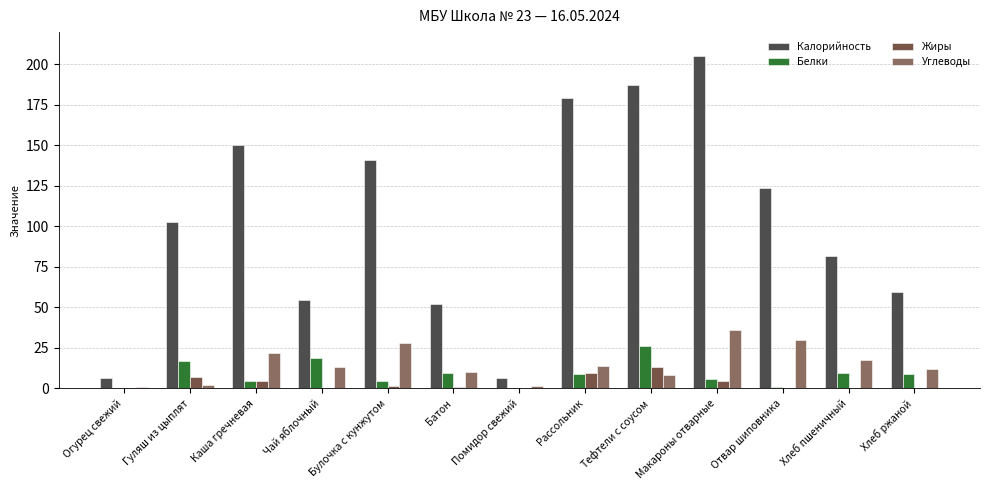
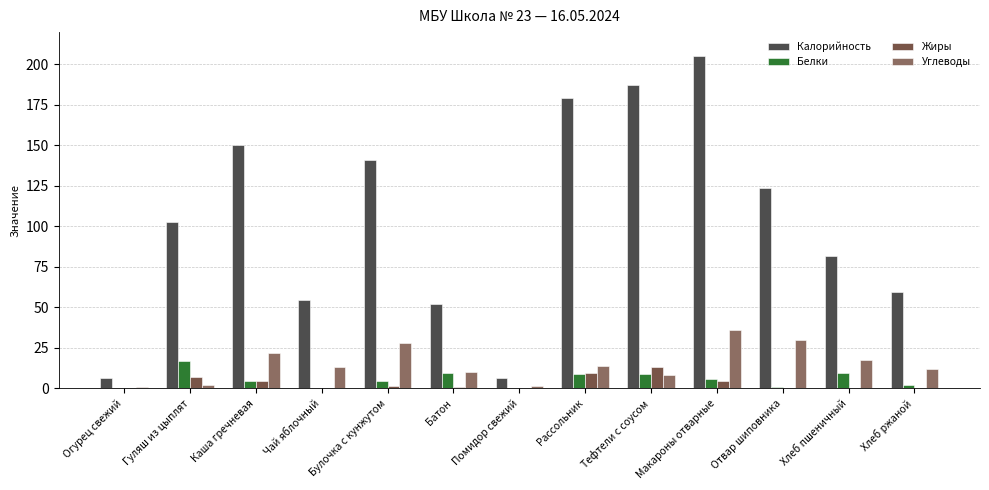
Белки, Чай яблочный: 19 -> 0
Белки, Тефтели с соусом: 26 -> 9
Белки, Хлеб ржаной: 9 -> 2
